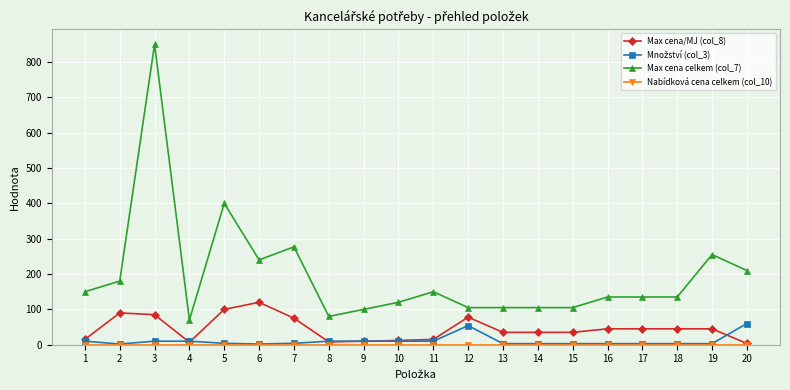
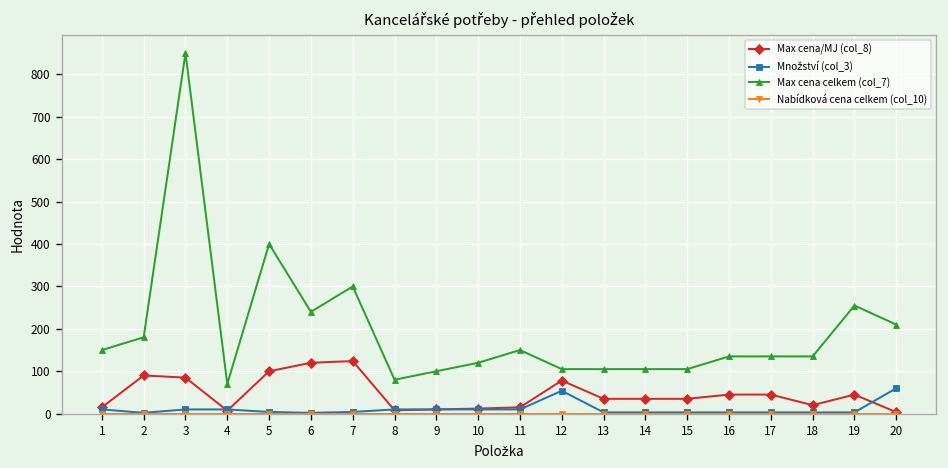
Max cena/MJ (col_8), 7: 80 -> 120
Max cena celkem (col_7), 7: 280 -> 300
Max cena/MJ (col_8), 18: 50 -> 20
